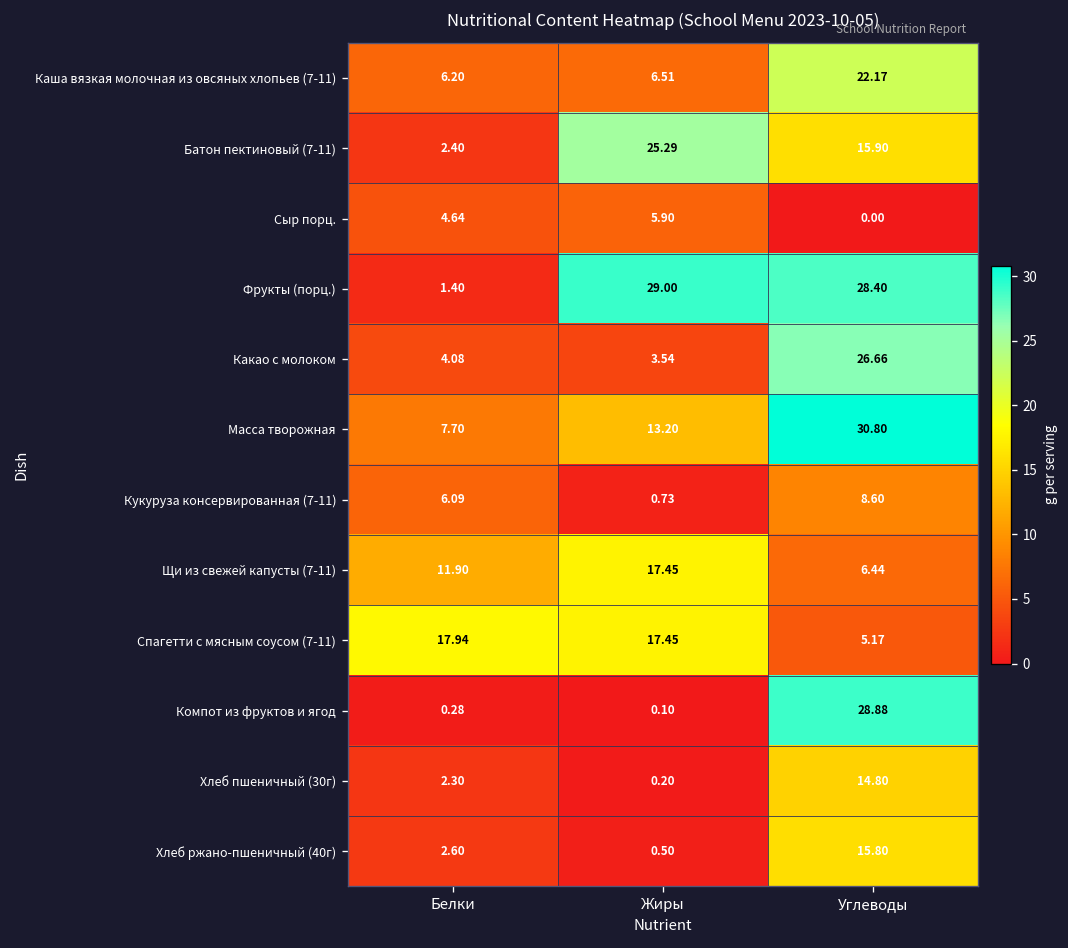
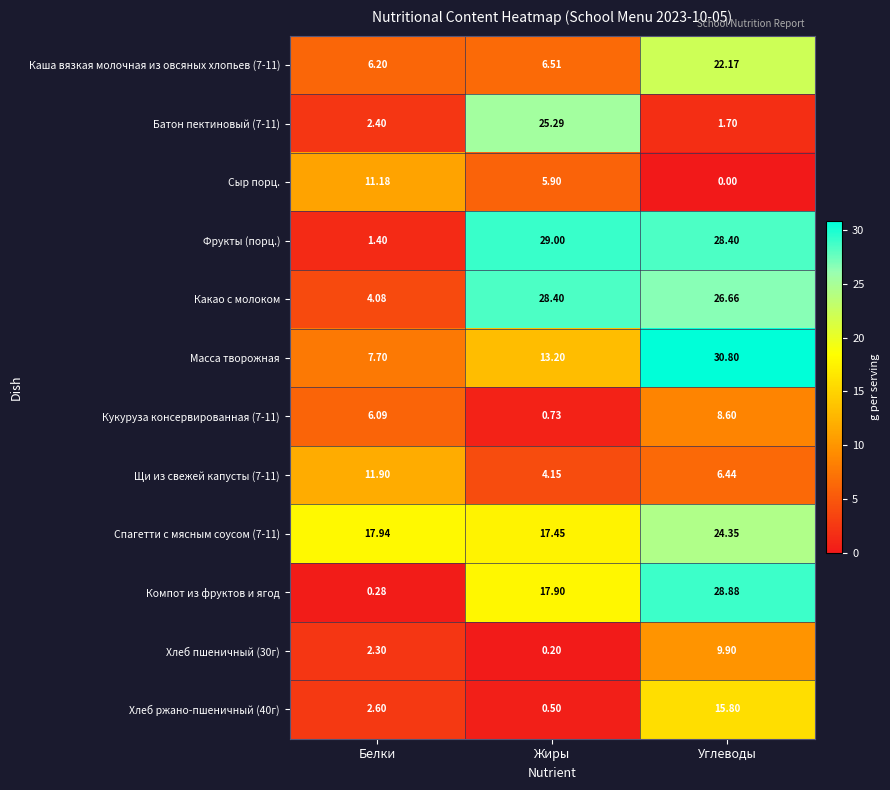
Батон пектиновый (7-11), Углеводы: 15.90 -> 1.70
Сыр порц., Белки: 4.64 -> 11.18
Какао с молоком, Жиры: 3.54 -> 28.40
Щи из свежей капусты (7-11), Жиры: 17.45 -> 4.15
Спагетти с мясным соусом (7-11), Углеводы: 5.17 -> 24.35
Компот из фруктов и ягод, Жиры: 0.10 -> 17.90
Хлеб пшеничный (30г), Углеводы: 14.80 -> 9.90
